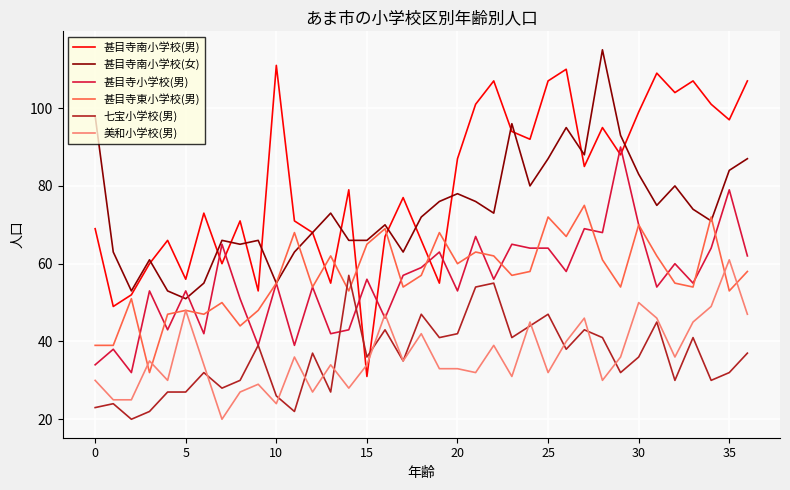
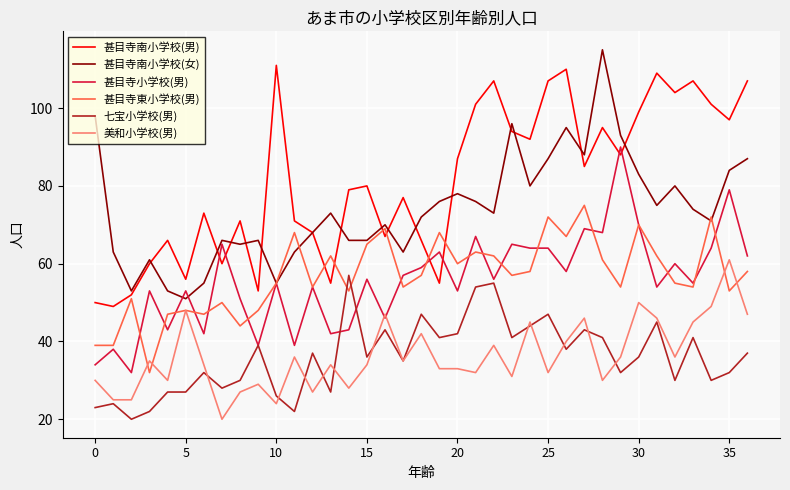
甚目寺南小学校(男), 0: 69 -> 50
甚目寺南小学校(男), 15: 31 -> 80
